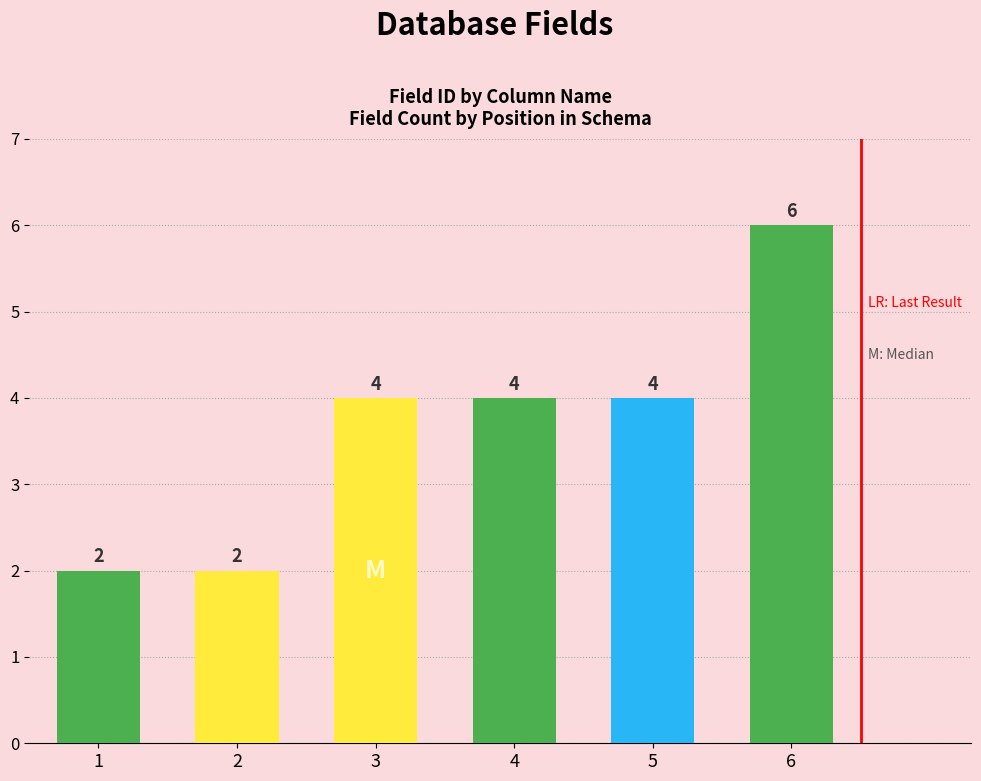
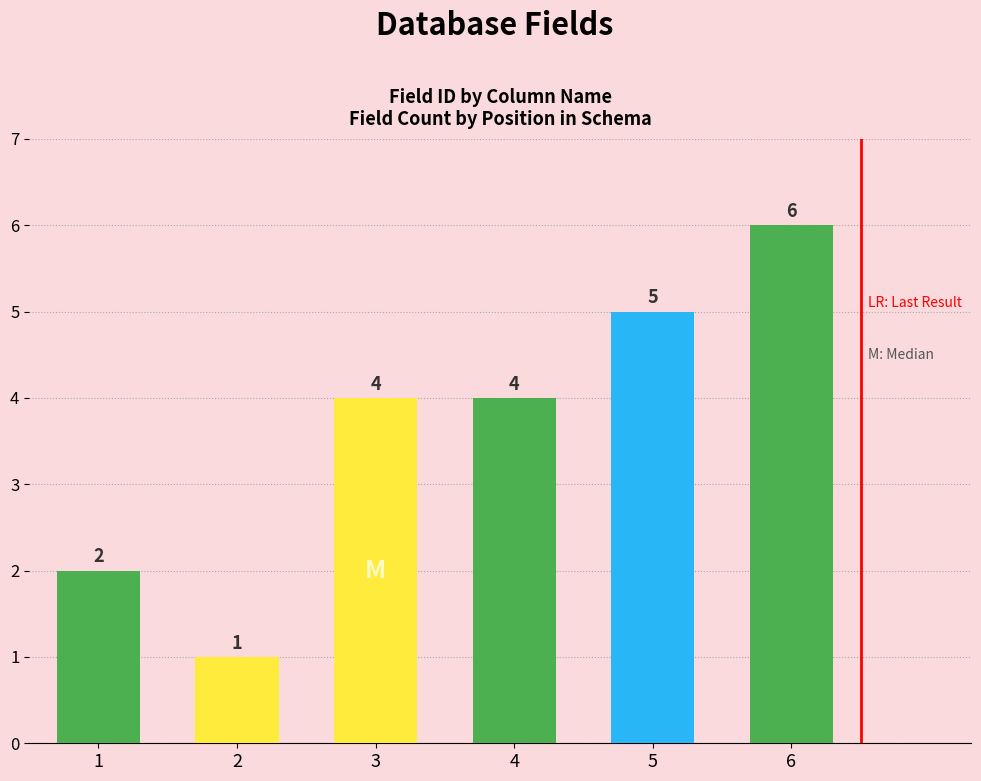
2: 2 -> 1
5: 4 -> 5
